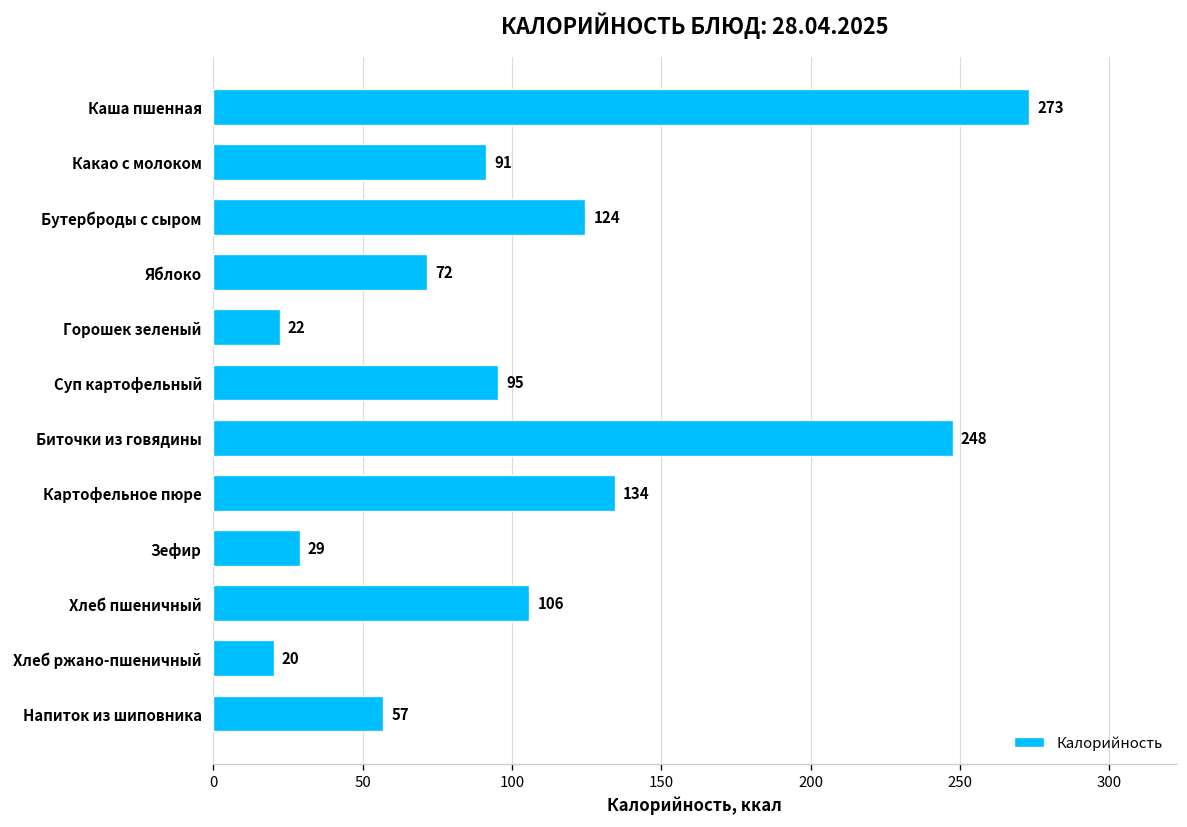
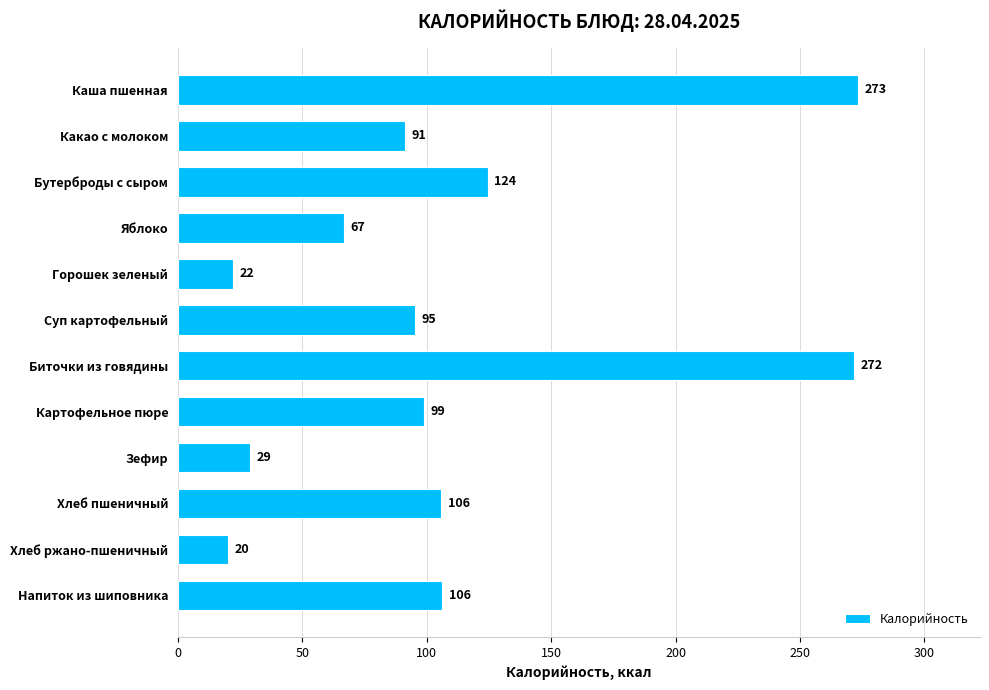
Яблоко: 72 -> 67
Биточки из говядины: 248 -> 272
Картофельное пюре: 134 -> 99
Напиток из шиповника: 57 -> 106
